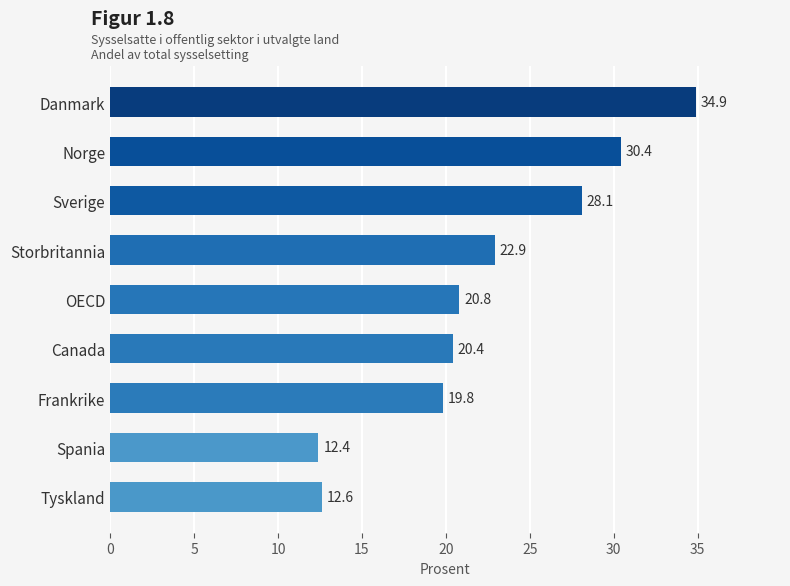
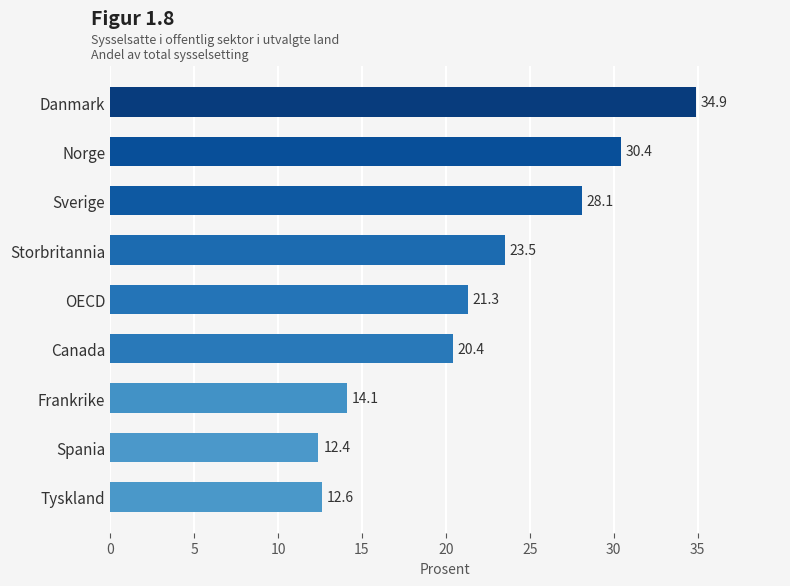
Storbritannia: 22.9 -> 23.5
OECD: 20.8 -> 21.3
Frankrike: 19.8 -> 14.1
